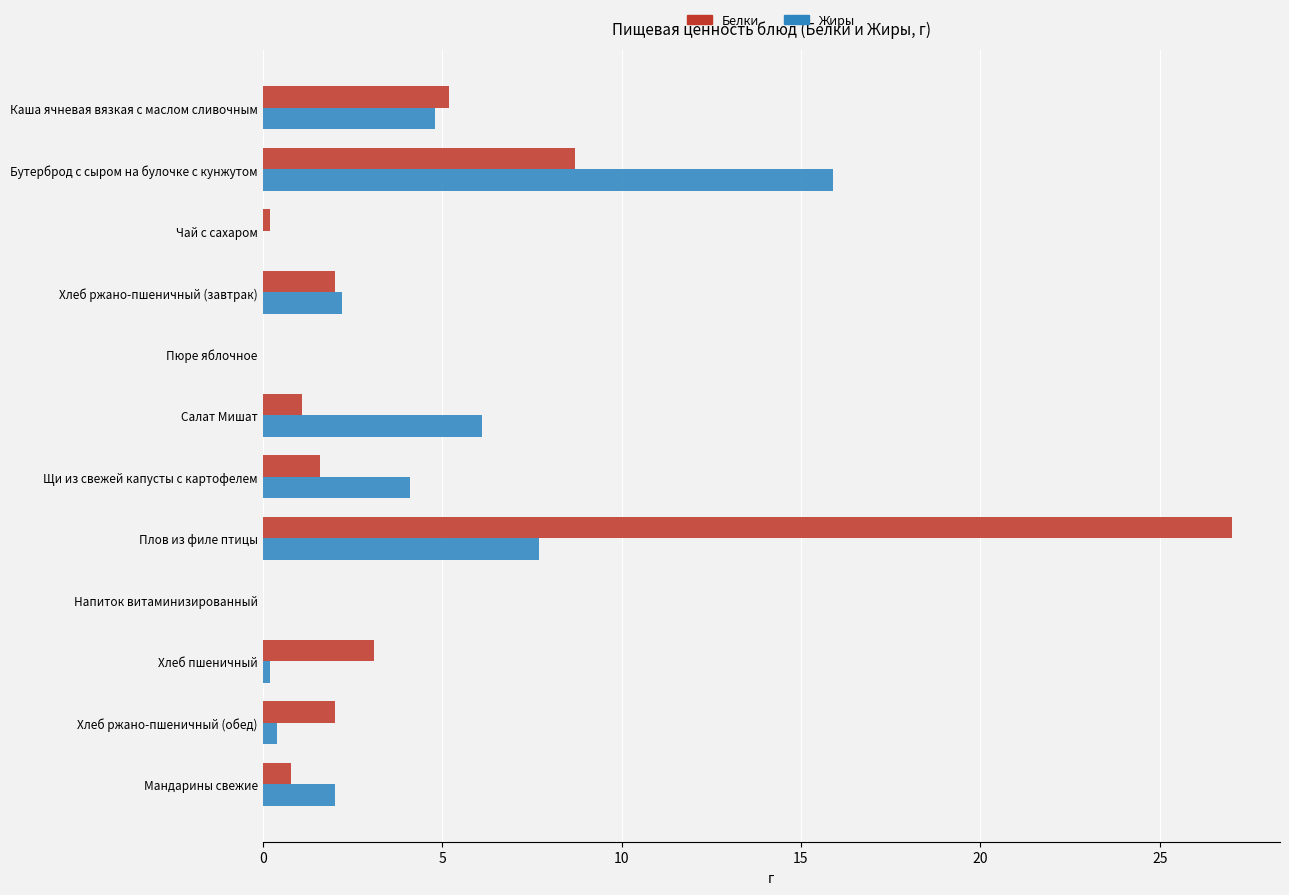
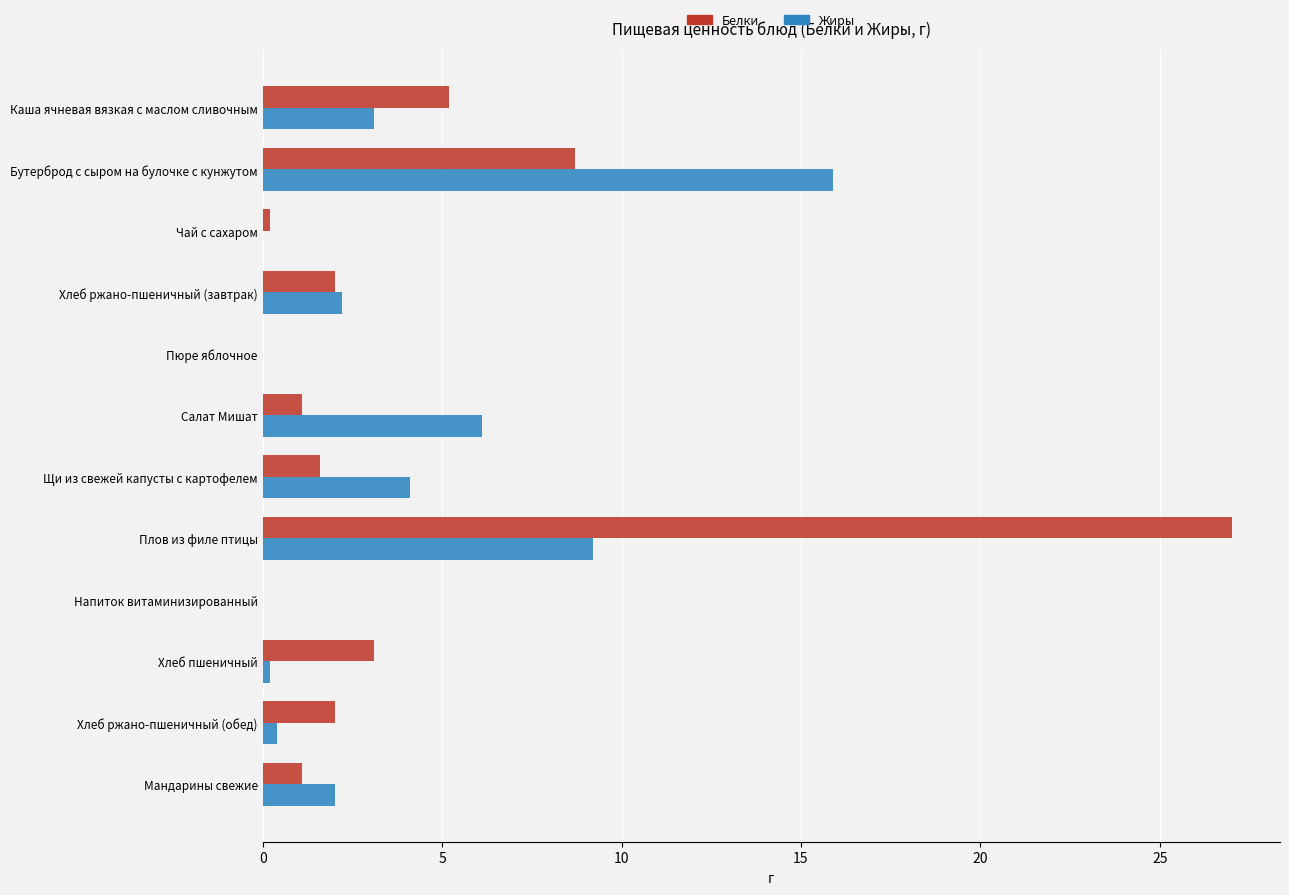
Жиры, Каша ячневая вязкая с маслом сливочным: 4.8 -> 3.1
Жиры, Плов из филе птицы: 7.7 -> 9.2
Белки, Мандарины свежие: 0.8 -> 1.1
